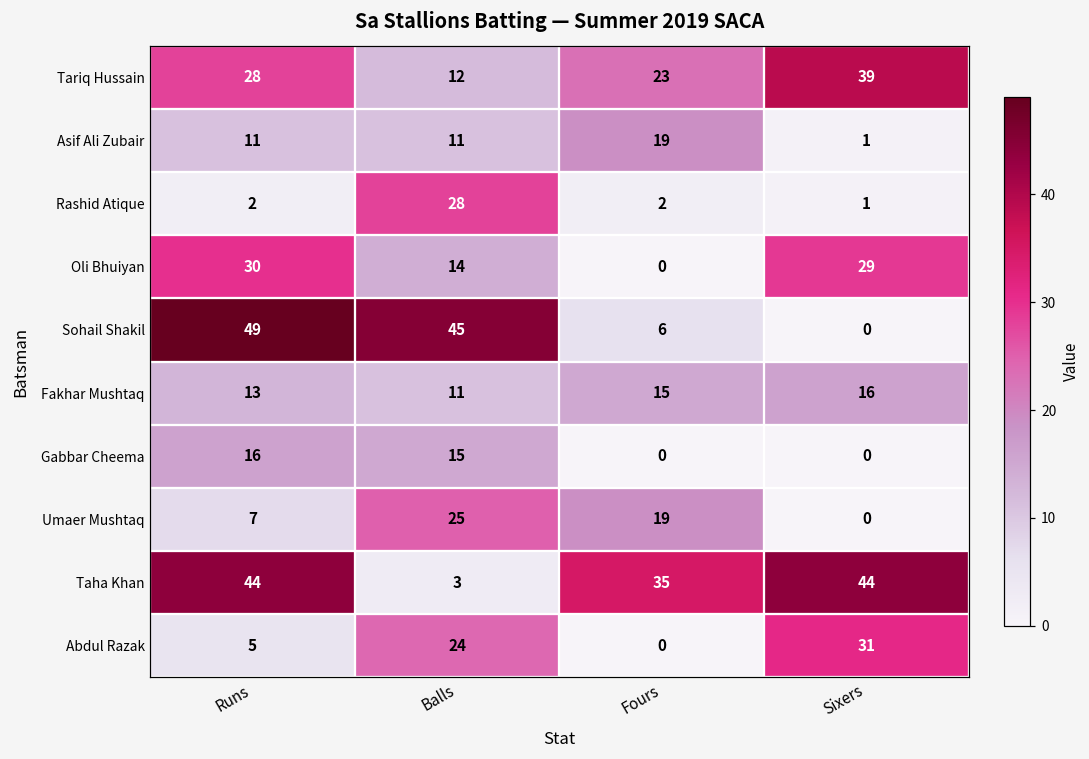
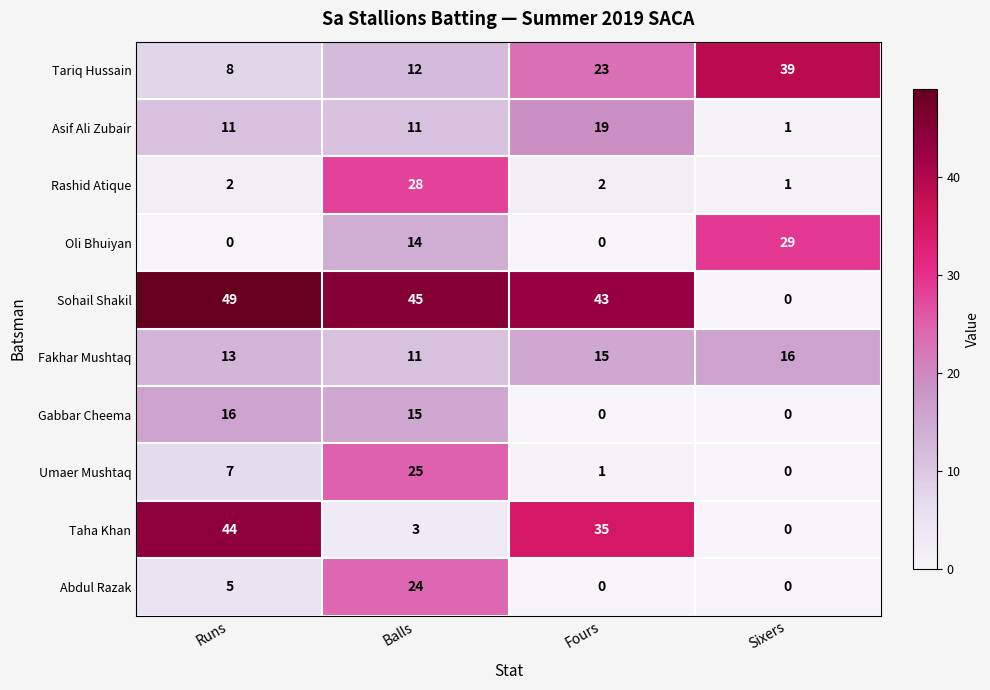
Tariq Hussain, Runs: 28 -> 8
Oli Bhuiyan, Runs: 30 -> 0
Sohail Shakil, Fours: 6 -> 43
Umaer Mushtaq, Fours: 19 -> 1
Taha Khan, Sixers: 44 -> 0
Abdul Razak, Sixers: 31 -> 0
